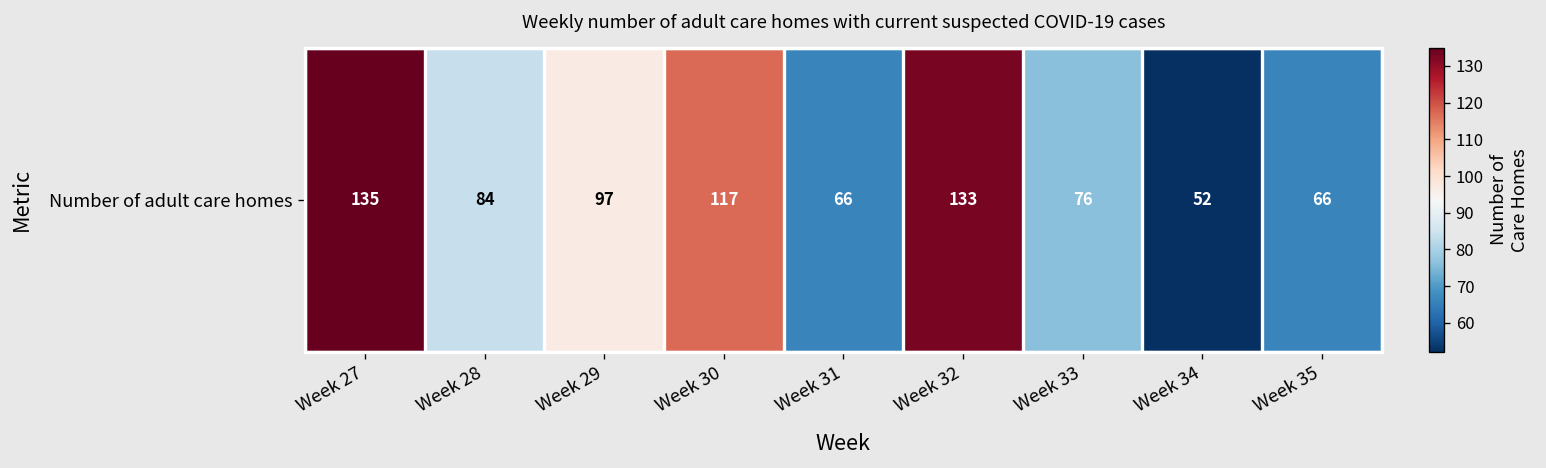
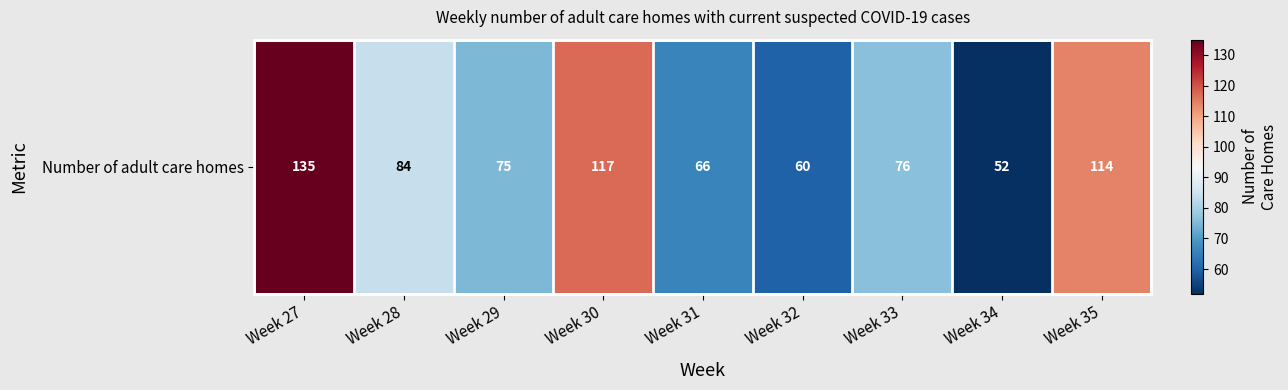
Number of adult care homes, Week 29: 97 -> 75
Number of adult care homes, Week 32: 133 -> 60
Number of adult care homes, Week 35: 66 -> 114
